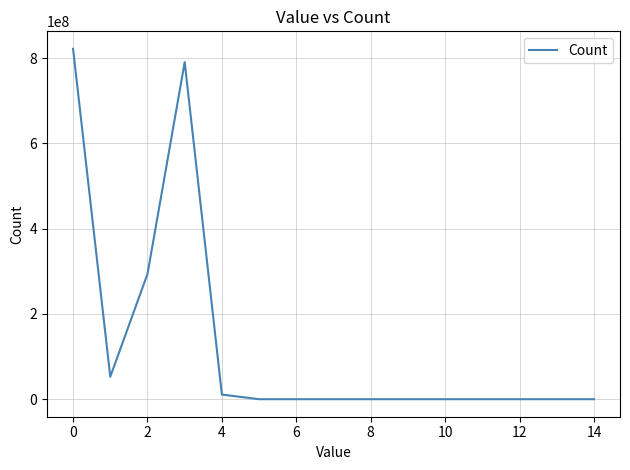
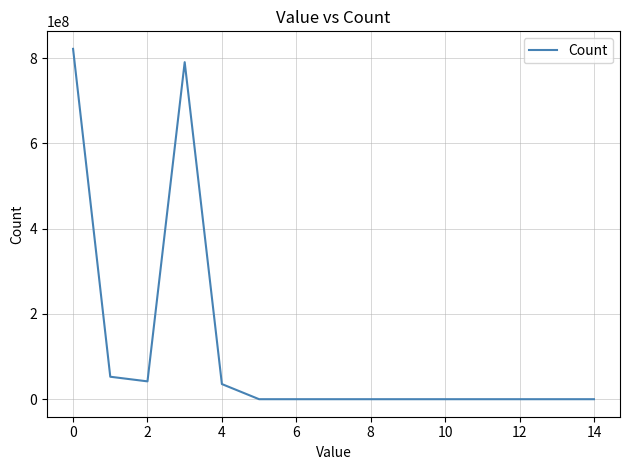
2: 290000000 -> 40000000
4: 10000000 -> 40000000
